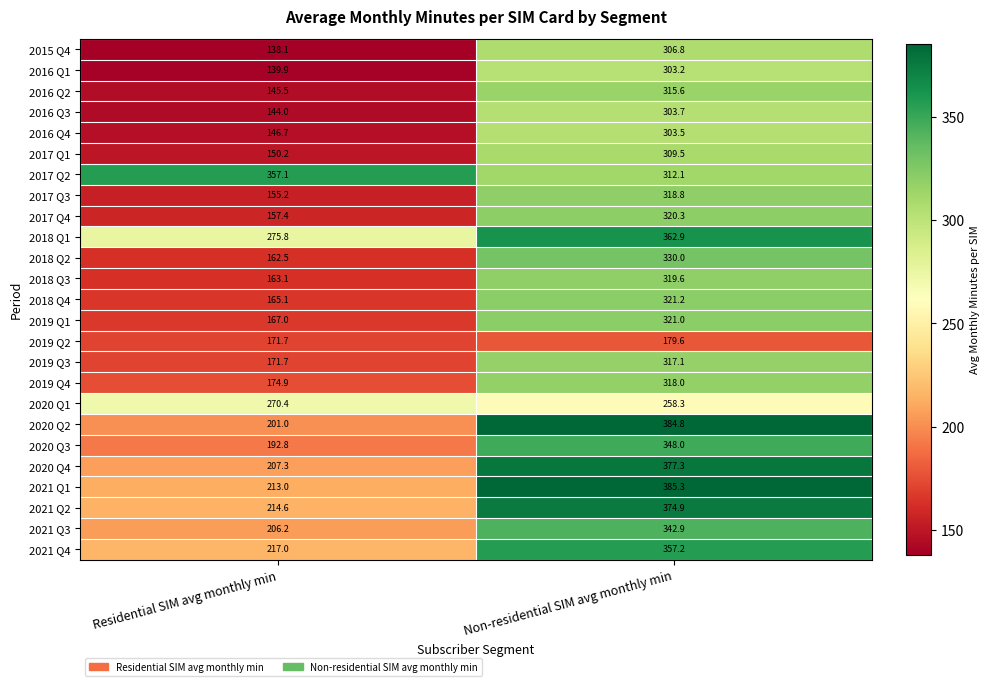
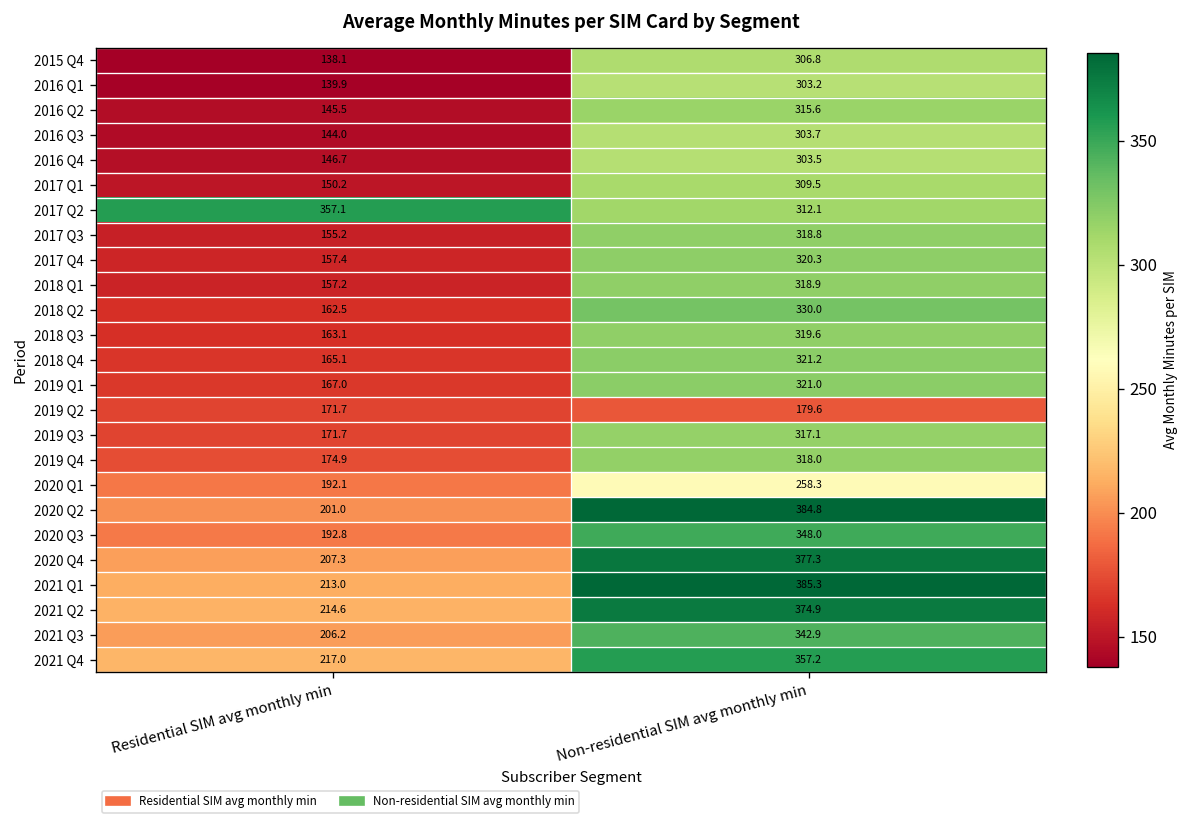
2018 Q1, Residential SIM avg monthly min: 275.8 -> 157.2
2018 Q1, Non-residential SIM avg monthly min: 362.9 -> 318.9
2020 Q1, Residential SIM avg monthly min: 270.4 -> 192.1
